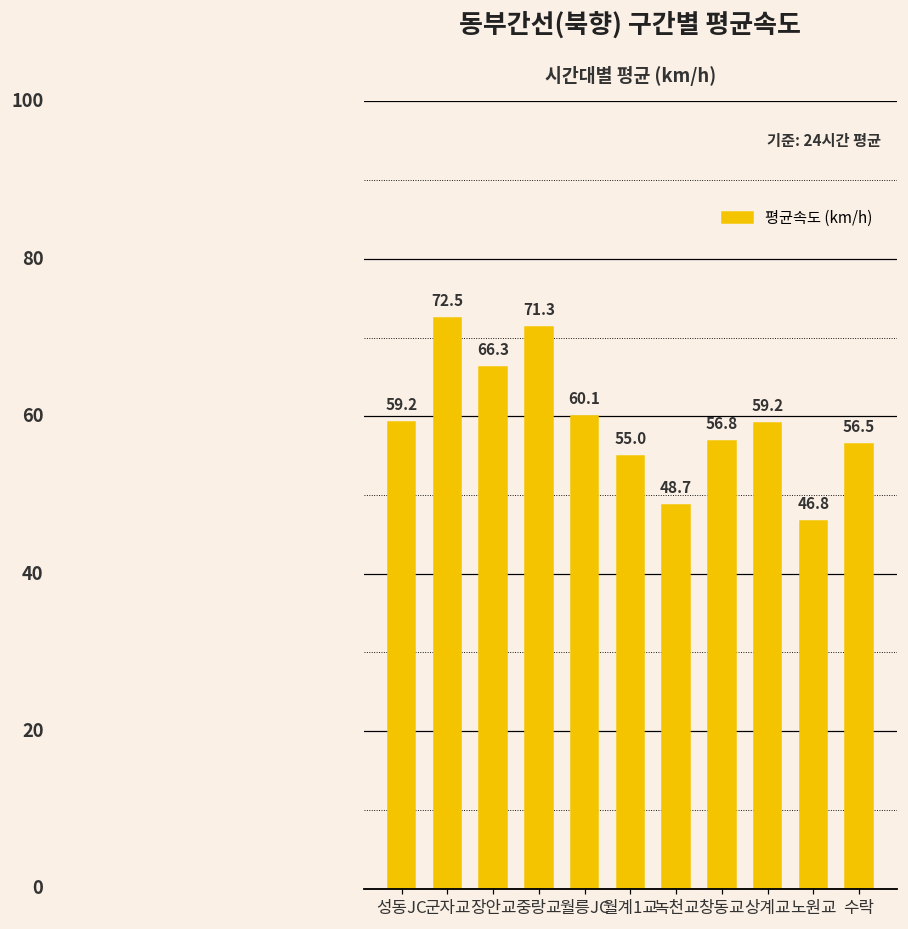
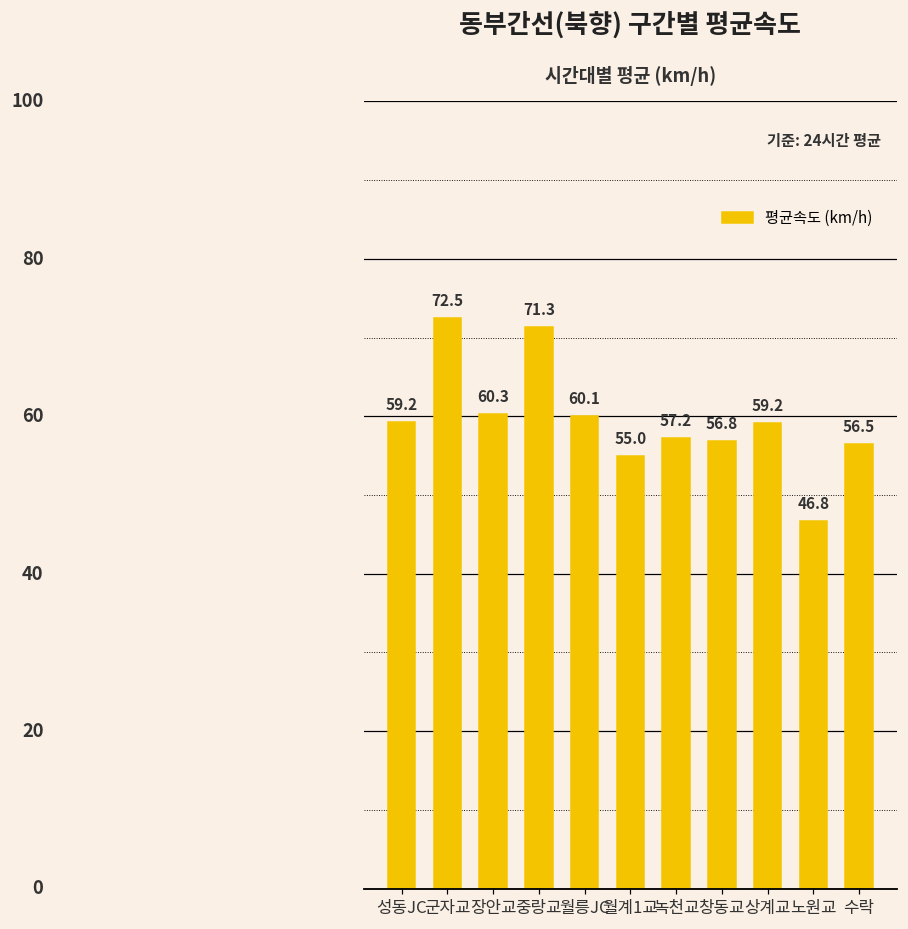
장안교: 66.3 -> 60.3
녹천교: 48.7 -> 57.2
